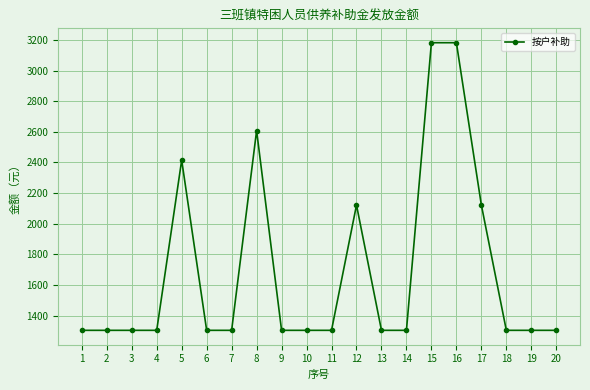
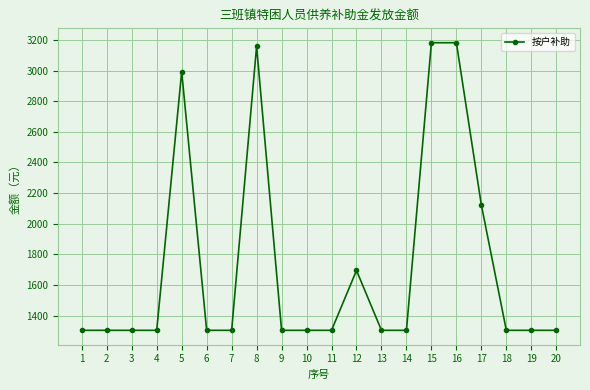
5: 2420 -> 2990
8: 2610 -> 3160
12: 2120 -> 1700
